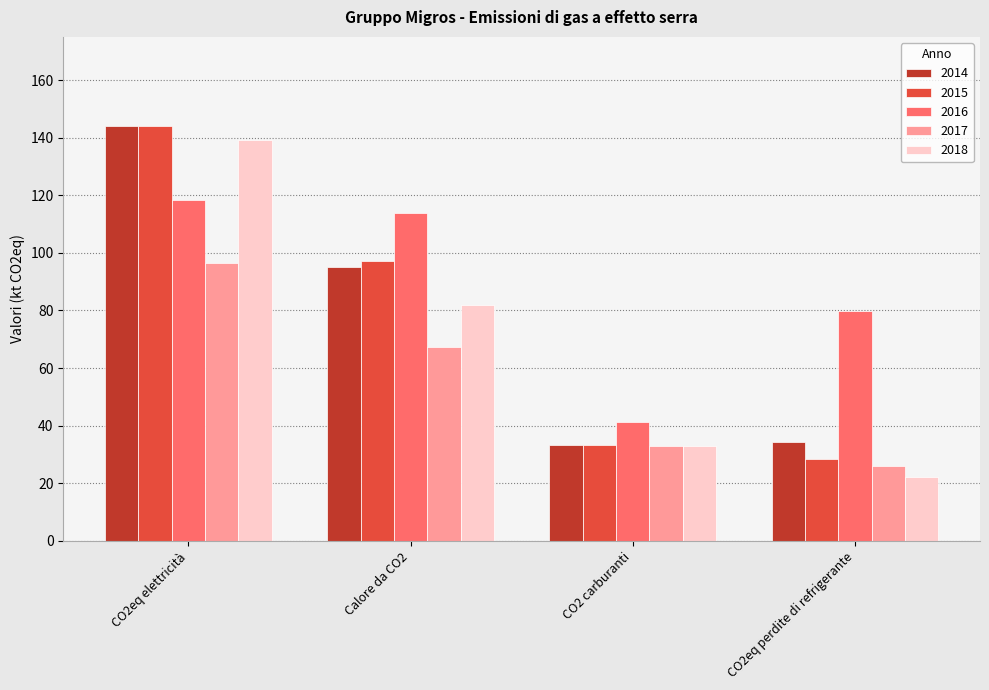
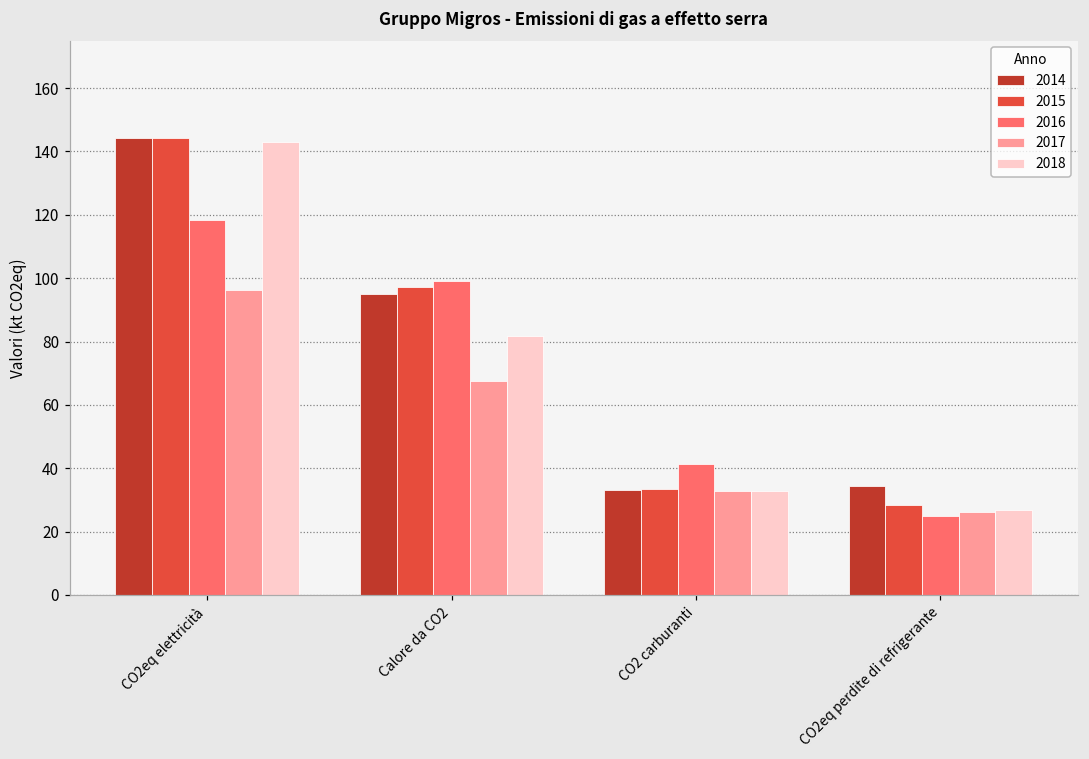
2018, CO2eq elettricità: 139 -> 143
2016, Calore da CO2: 114 -> 99
2016, CO2eq perdite di refrigerante: 80 -> 25
2018, CO2eq perdite di refrigerante: 22 -> 27
